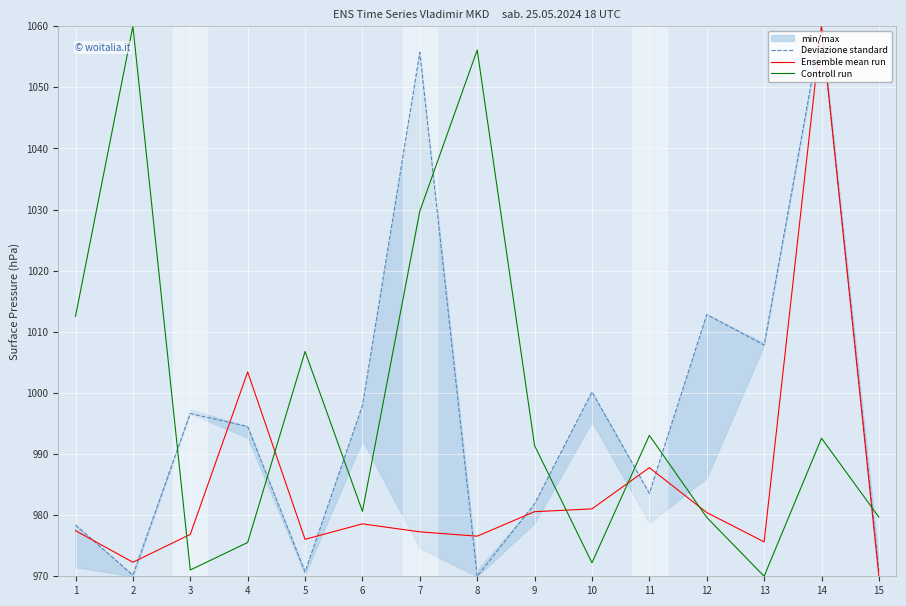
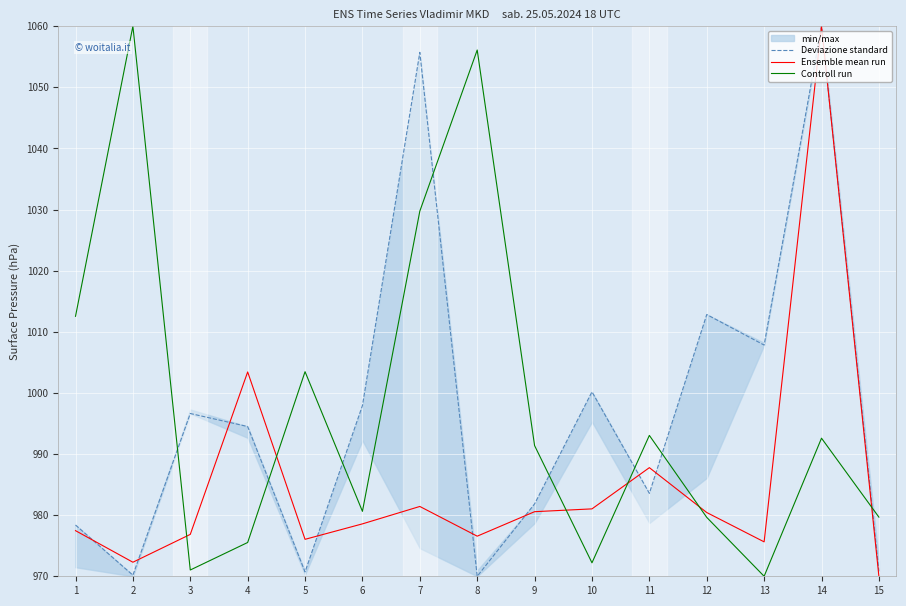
Controll run, 5: 1007 -> 1003
Ensemble mean run, 7: 977 -> 981
